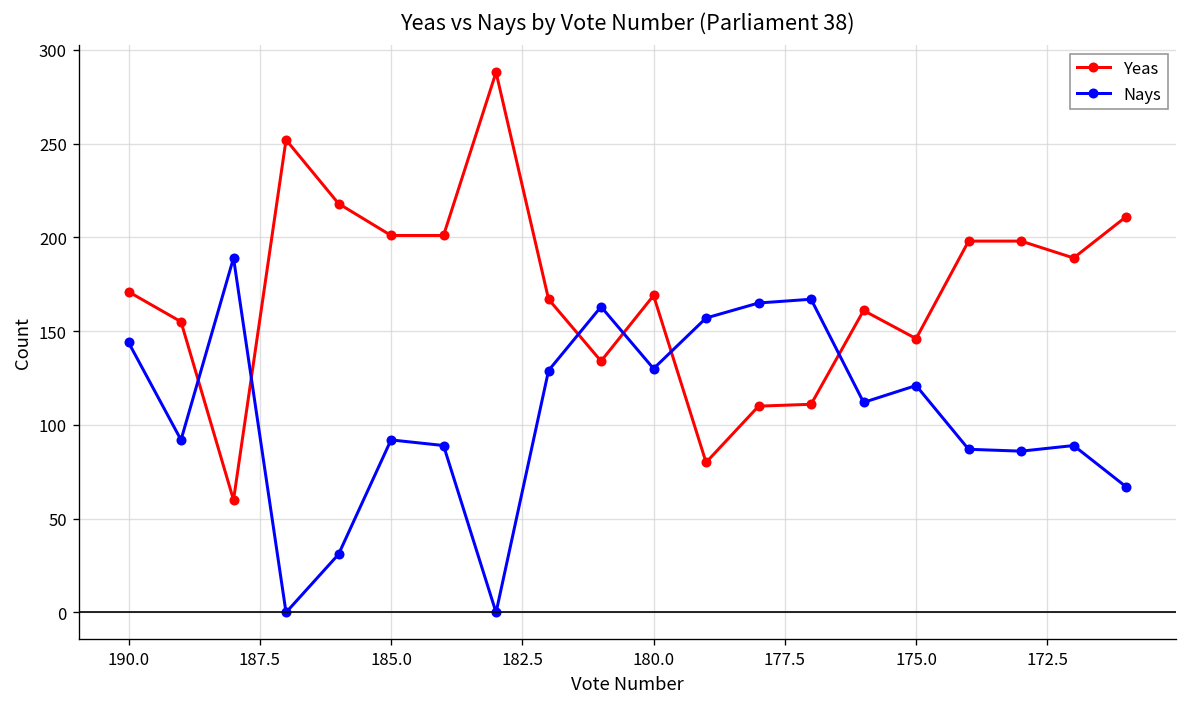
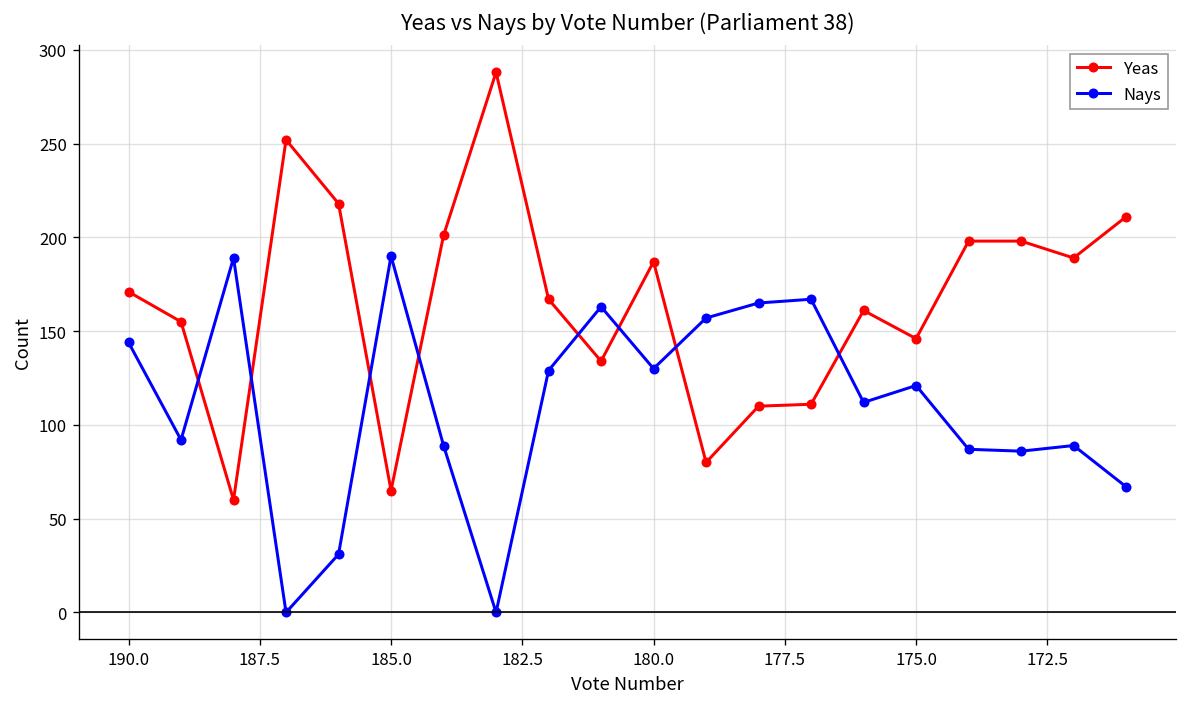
Yeas, 185.0: 201 -> 65
Nays, 185.0: 92 -> 190
Yeas, 180.0: 169 -> 187
